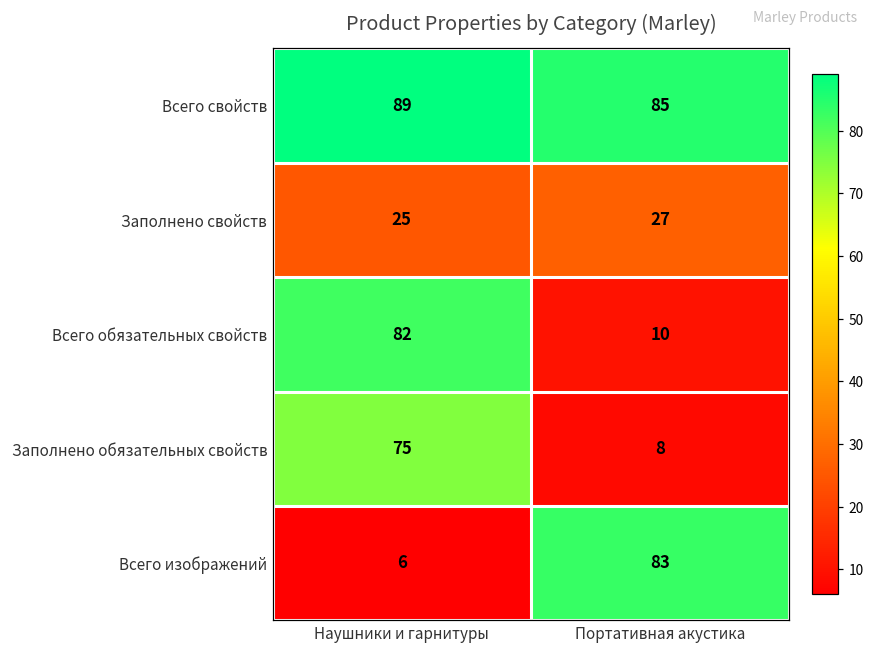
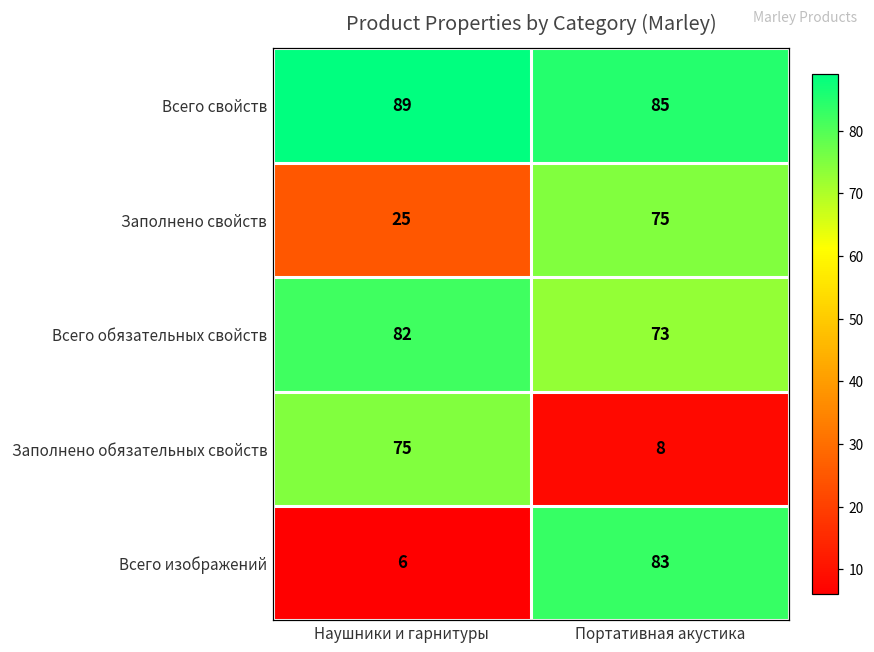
Заполнено свойств, Портативная акустика: 27 -> 75
Всего обязательных свойств, Портативная акустика: 10 -> 73
